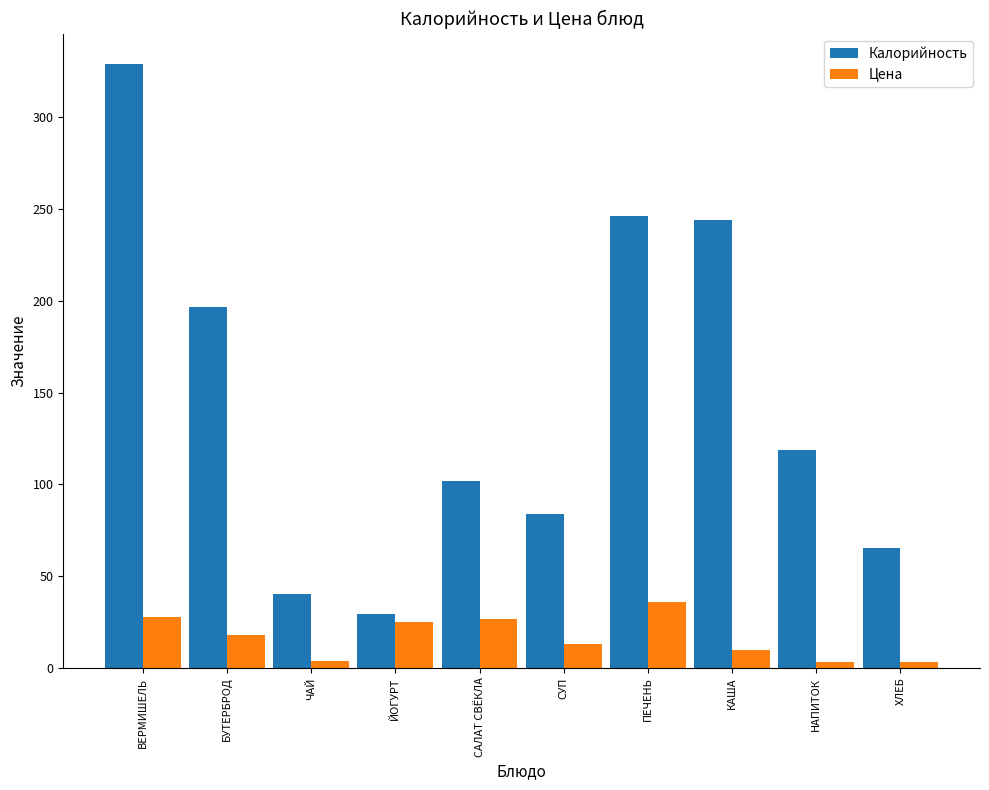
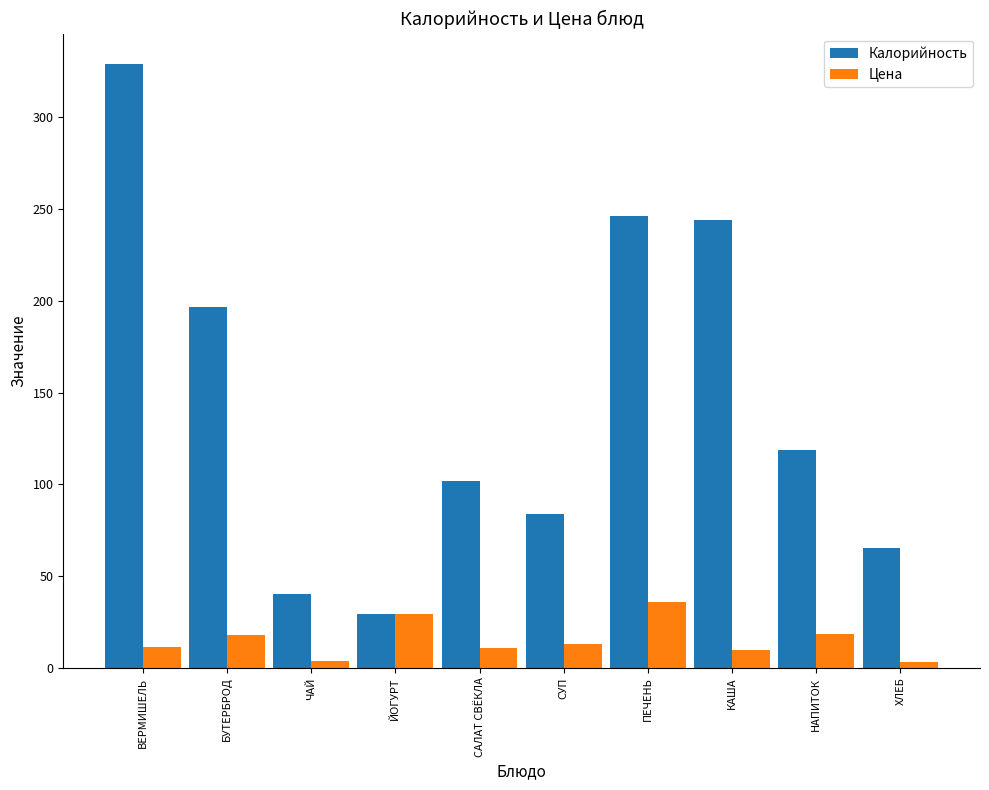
Цена, ВЕРМИШЕЛЬ: 28 -> 11
Цена, ЙОГУРТ: 25 -> 30
Цена, САЛАТ СВЁКЛА: 27 -> 11
Цена, НАПИТОК: 3 -> 18
